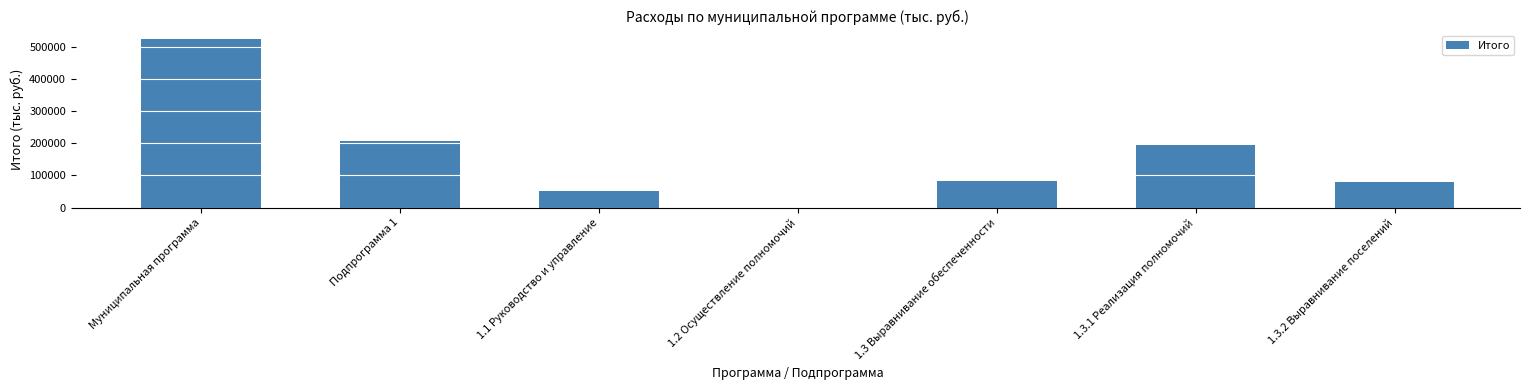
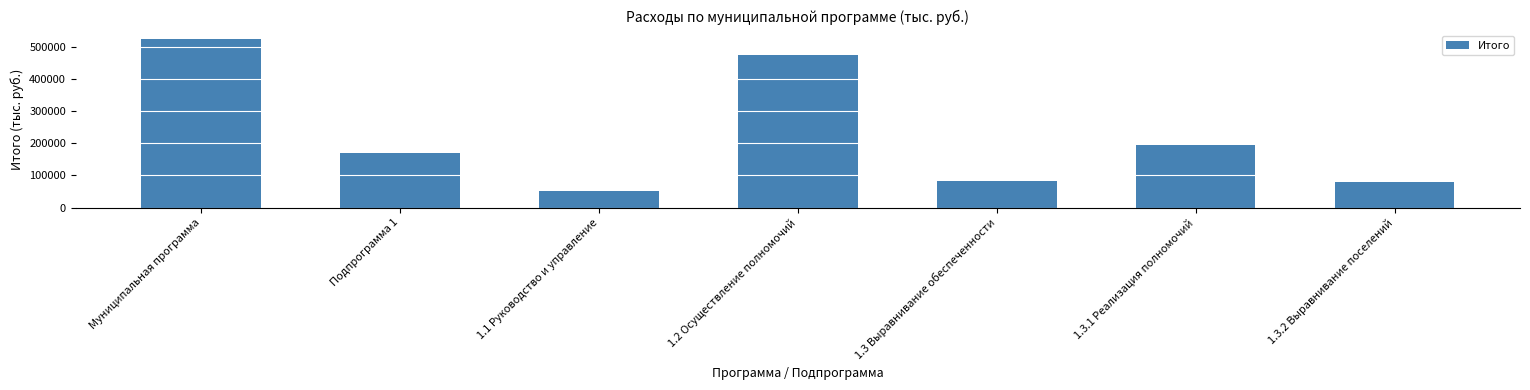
Подпрограмма 1: 210000 -> 170000
1.2 Осуществление полномочий: 0 -> 480000
